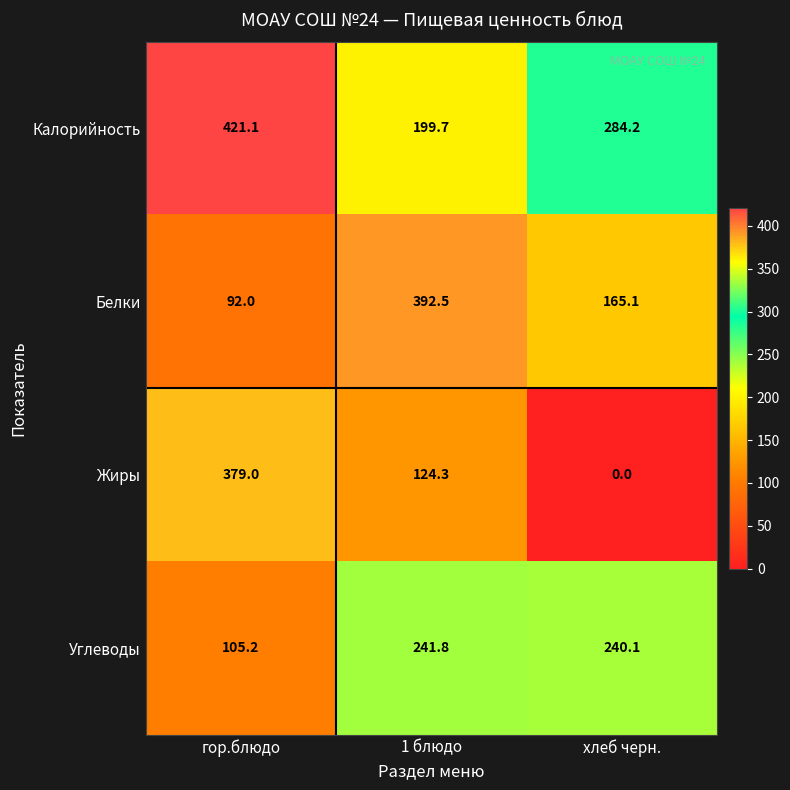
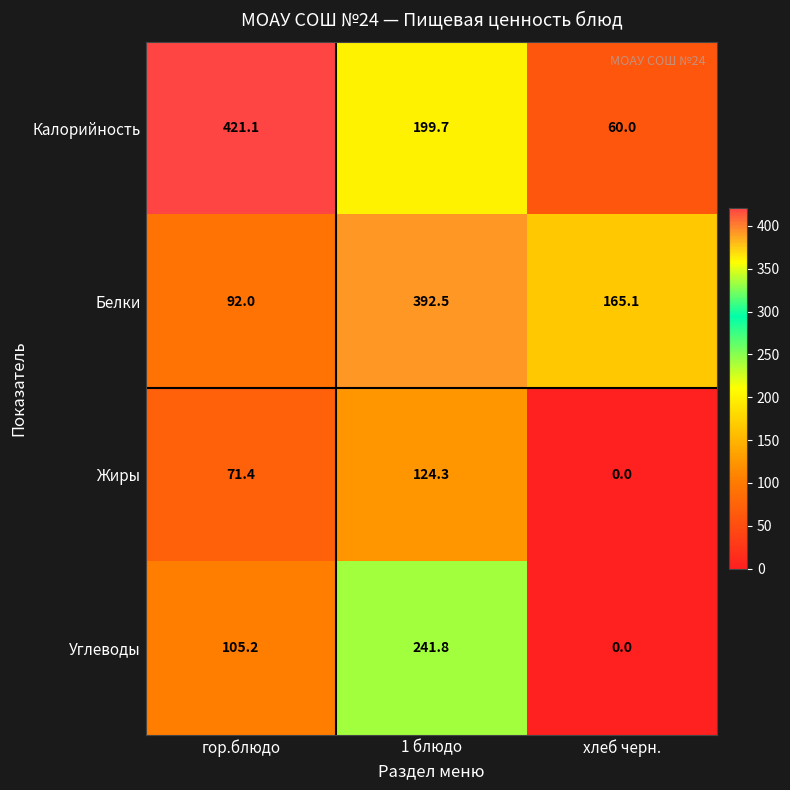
Калорийность, хлеб черн.: 284.2 -> 60.0
Жиры, гор.блюдо: 379.0 -> 71.4
Углеводы, хлеб черн.: 240.1 -> 0.0
